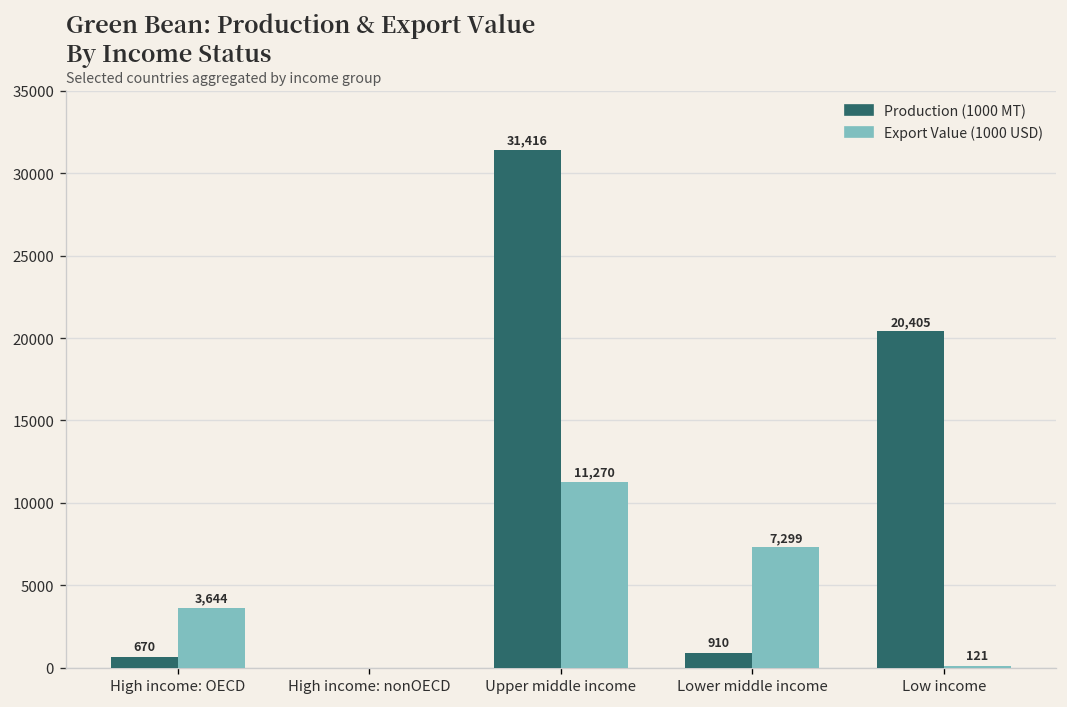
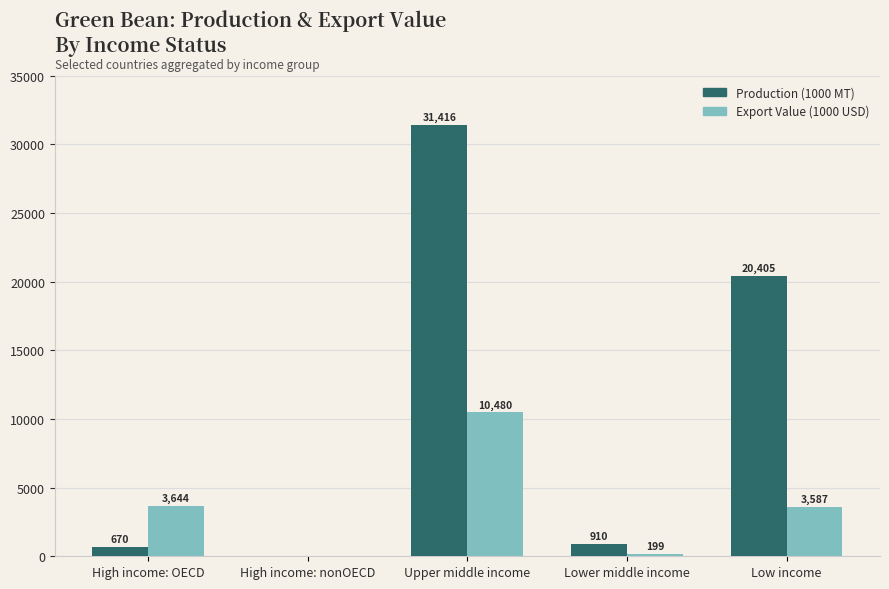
Export Value (1000 USD), Upper middle income: 11,270 -> 10,480
Export Value (1000 USD), Lower middle income: 7,299 -> 199
Export Value (1000 USD), Low income: 121 -> 3,587
